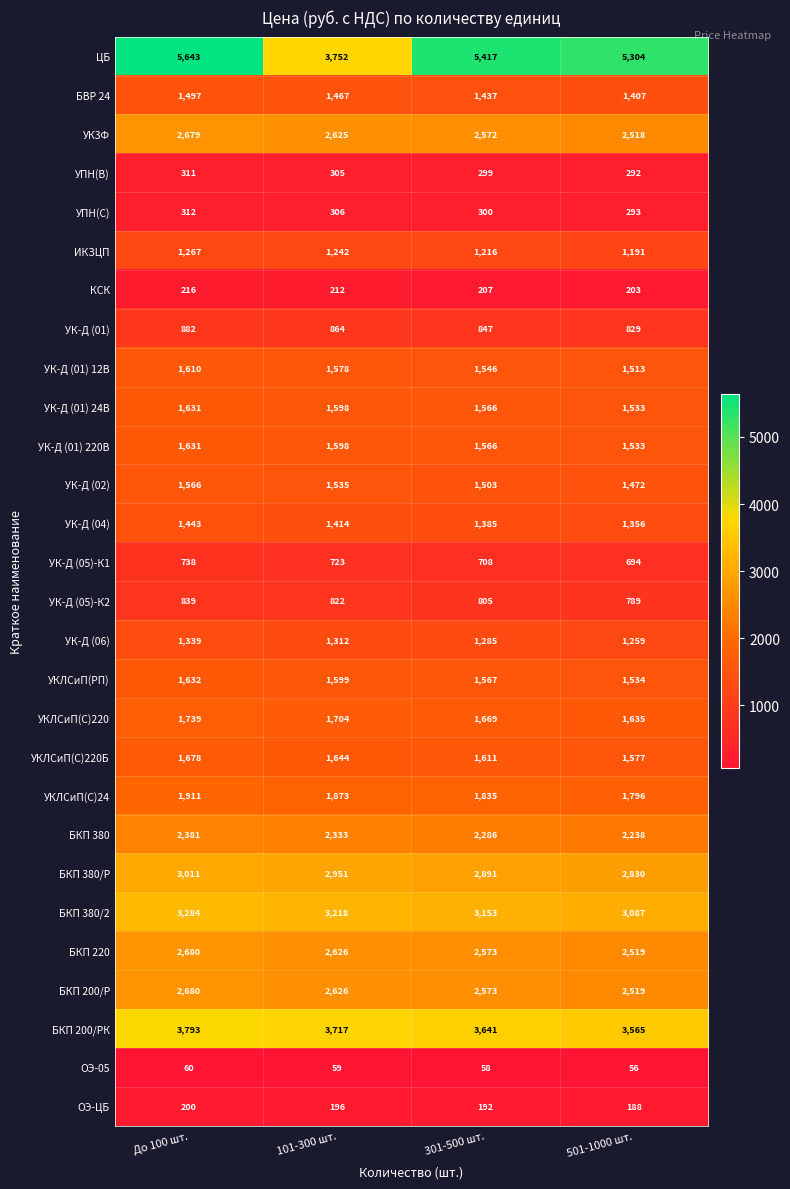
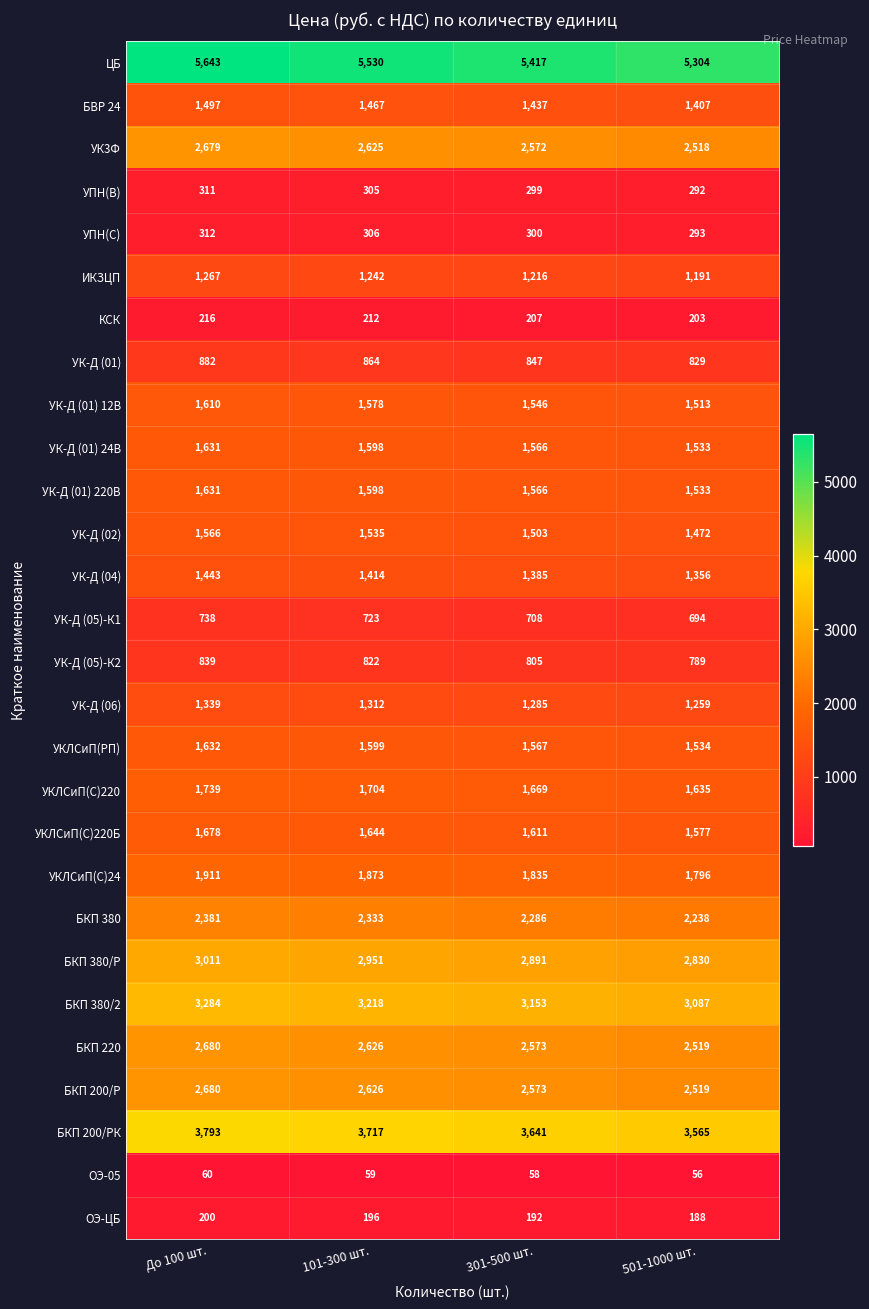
ЦБ, 101-300 шт.: 3,752 -> 5,530
